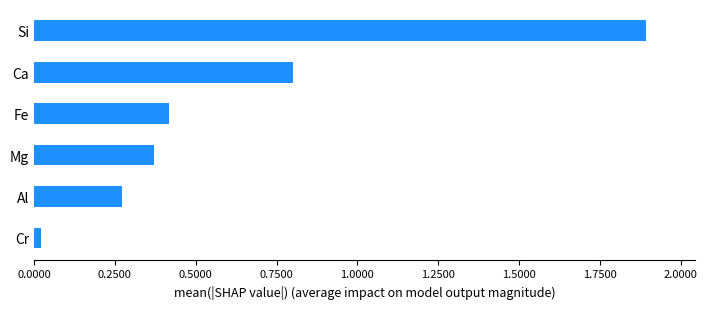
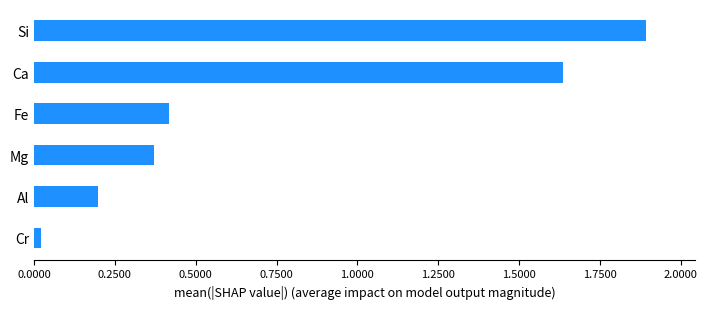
Ca: 0.80 -> 1.63
Al: 0.27 -> 0.20
